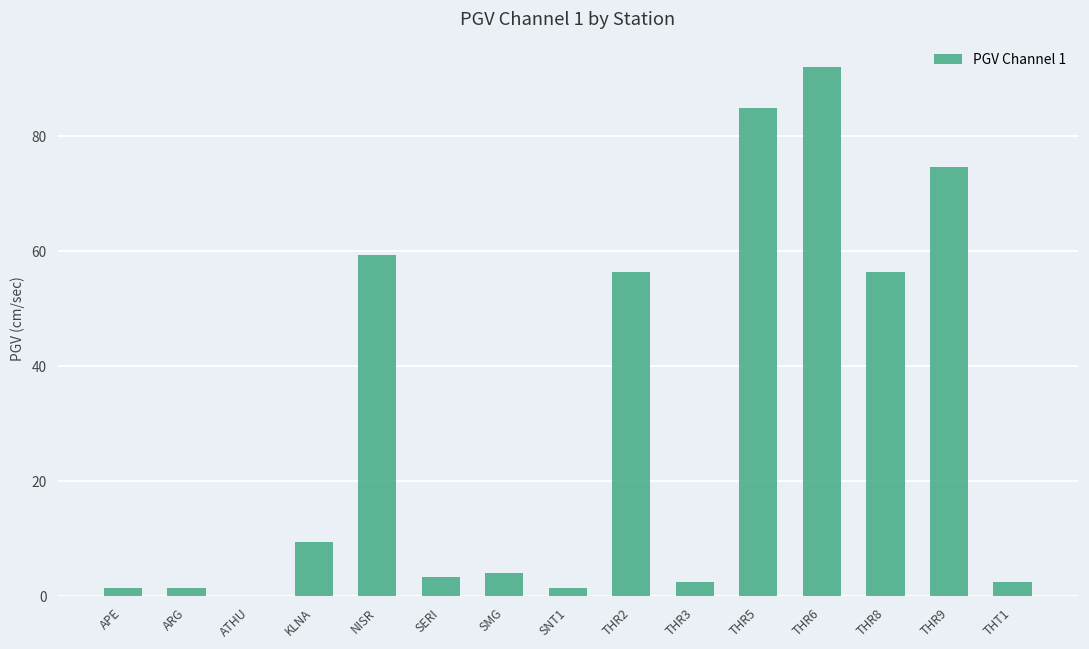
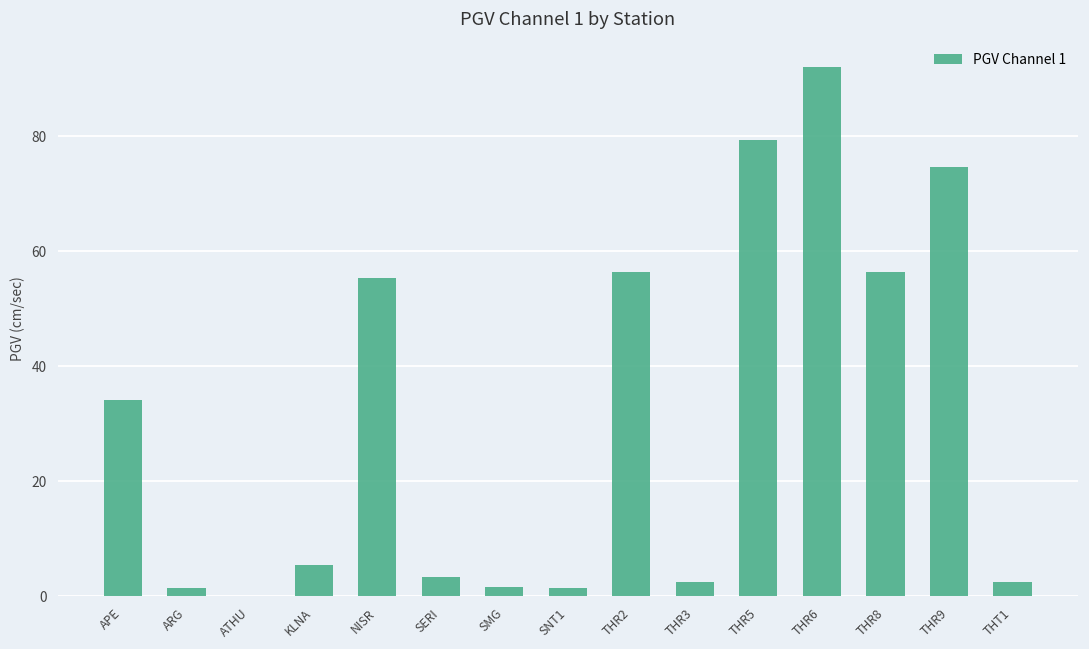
APE: 2 -> 34
KLNA: 9 -> 6
NISR: 59 -> 55
SMG: 4 -> 2
THR5: 85 -> 79
